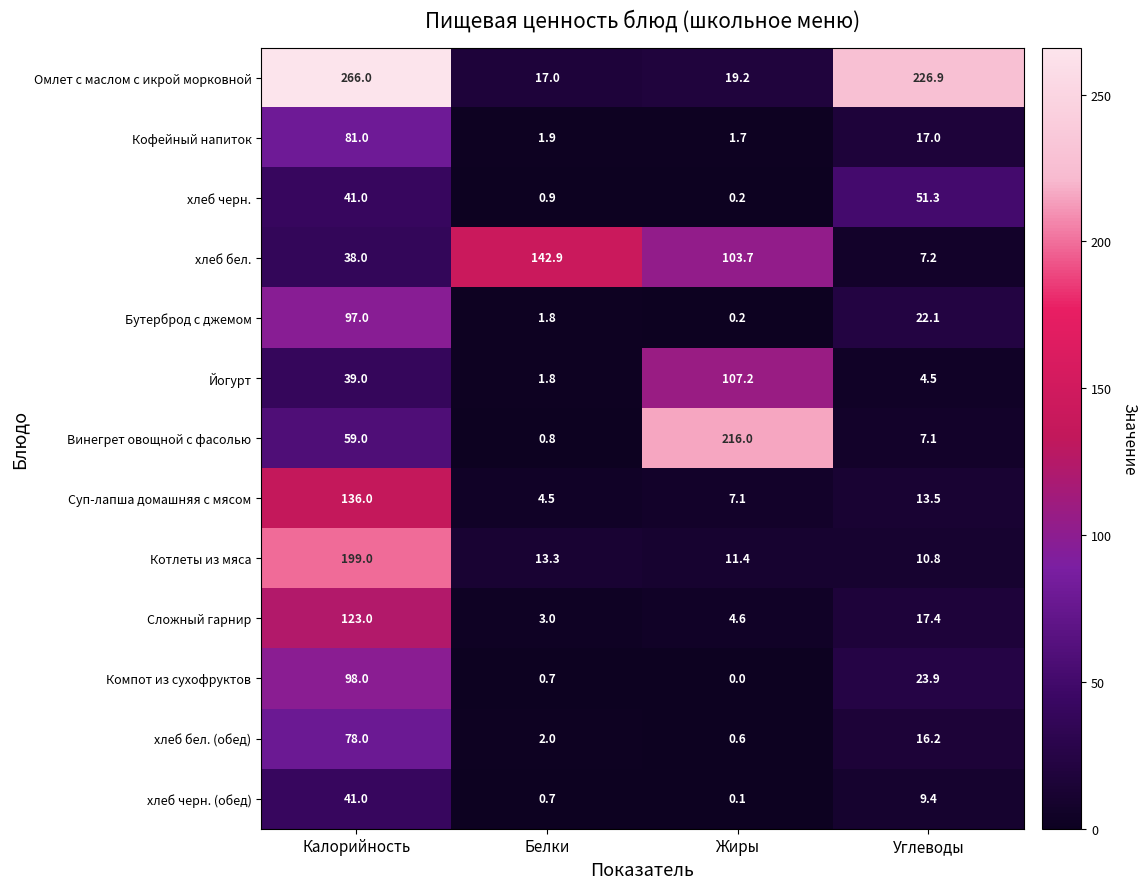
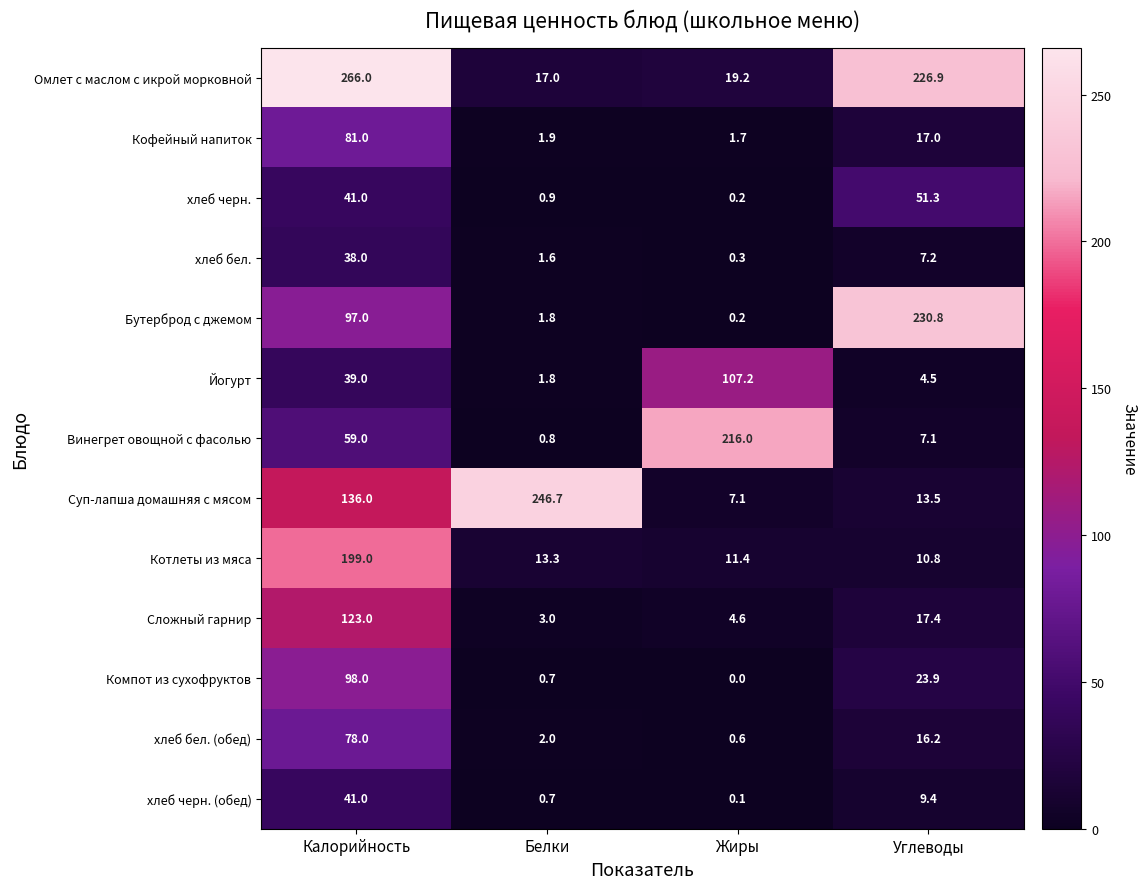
хлеб бел., Белки: 142.9 -> 1.6
хлеб бел., Жиры: 103.7 -> 0.3
Бутерброд с джемом, Углеводы: 22.1 -> 230.8
Суп-лапша домашняя с мясом, Белки: 4.5 -> 246.7
